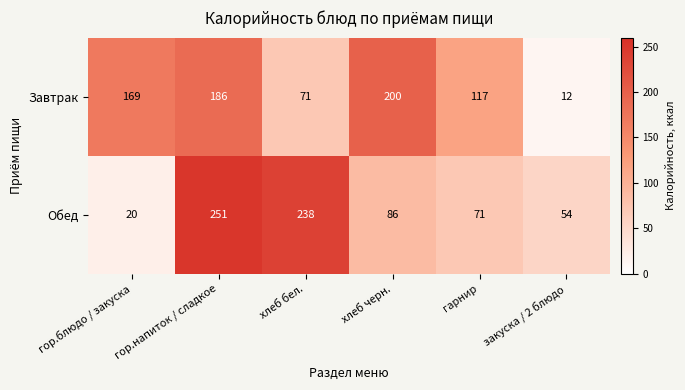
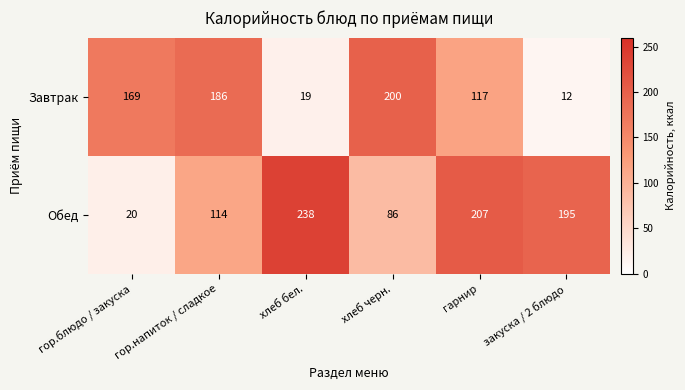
Завтрак, хлеб бел.: 71 -> 19
Обед, гор.напиток / сладкое: 251 -> 114
Обед, гарнир: 71 -> 207
Обед, закуска / 2 блюдо: 54 -> 195
